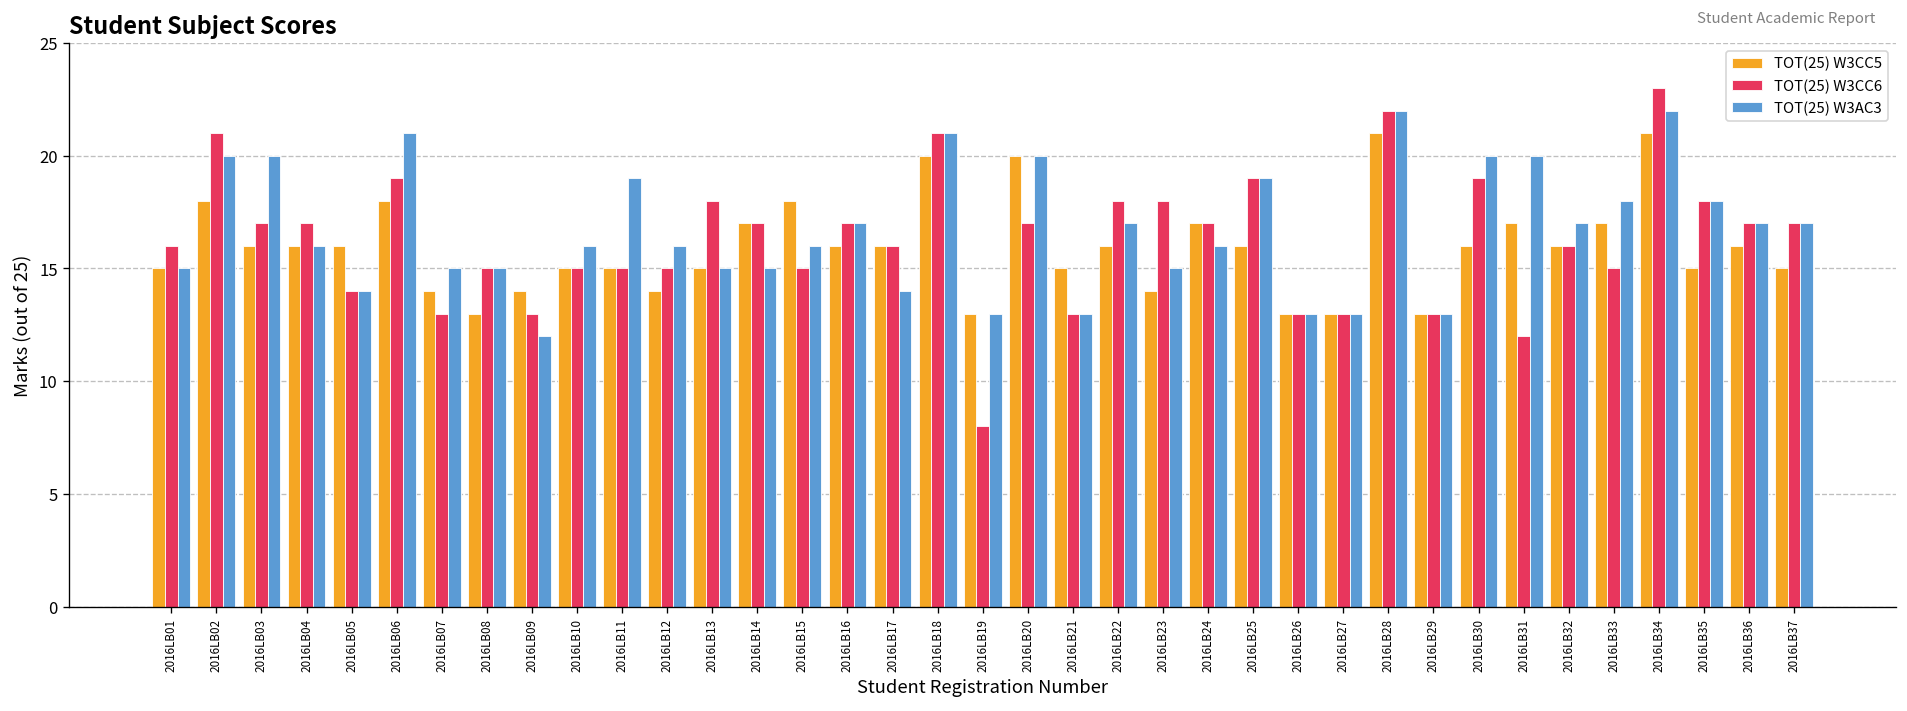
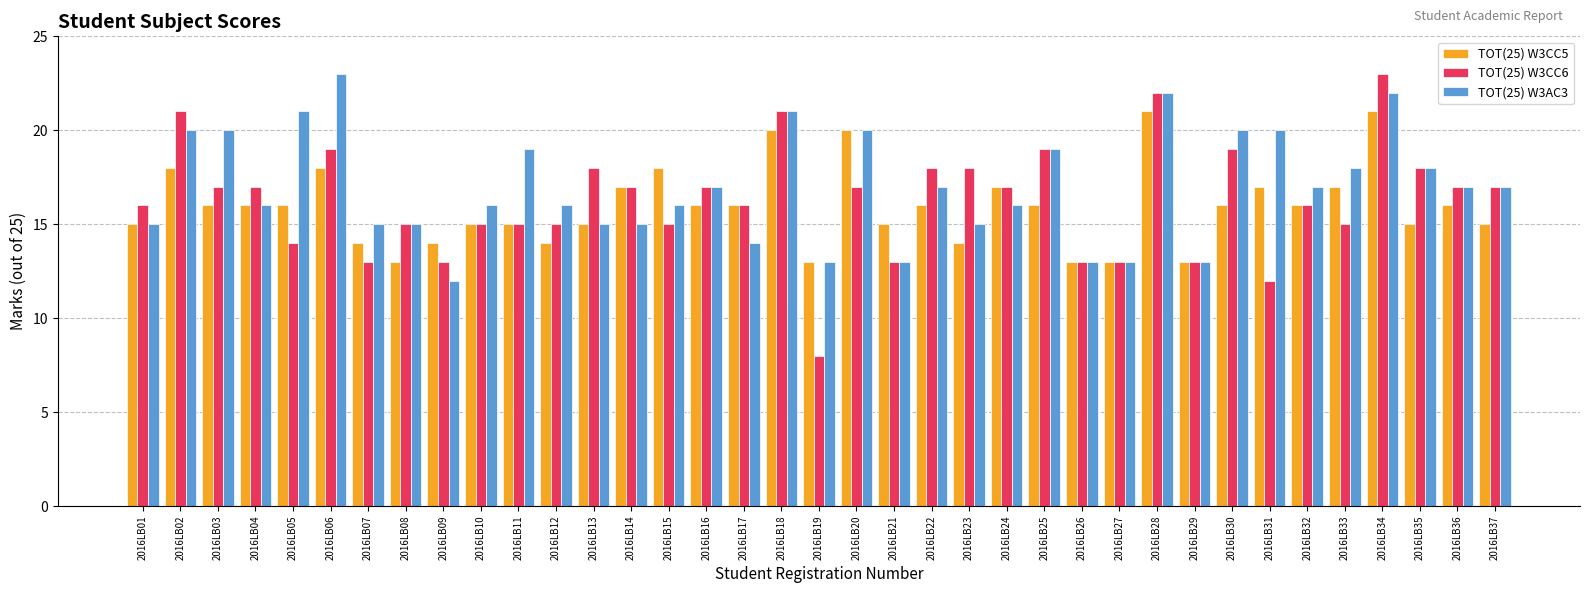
TOT(25) W3AC3, 2016LB05: 14 -> 21
TOT(25) W3AC3, 2016LB06: 21 -> 23
